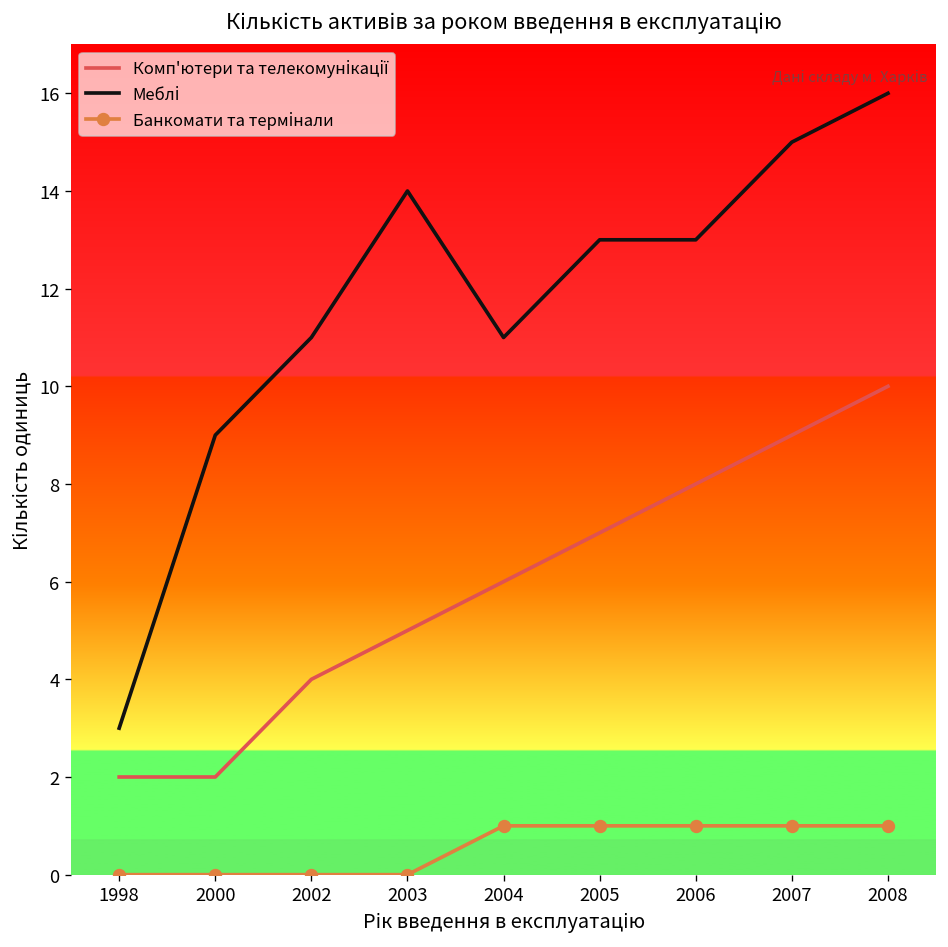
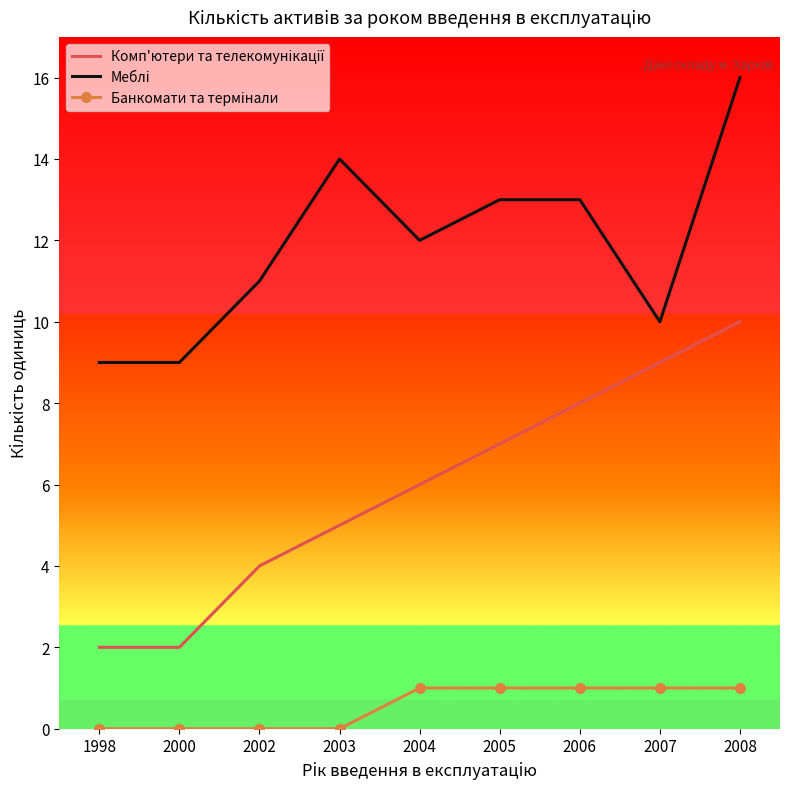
Меблі, 1998: 3 -> 9
Меблі, 2004: 11 -> 12
Меблі, 2007: 15 -> 10
